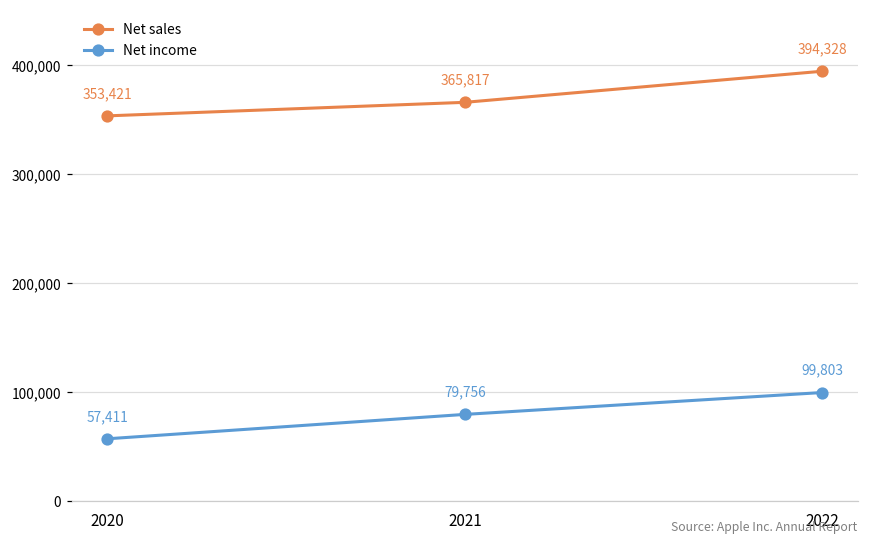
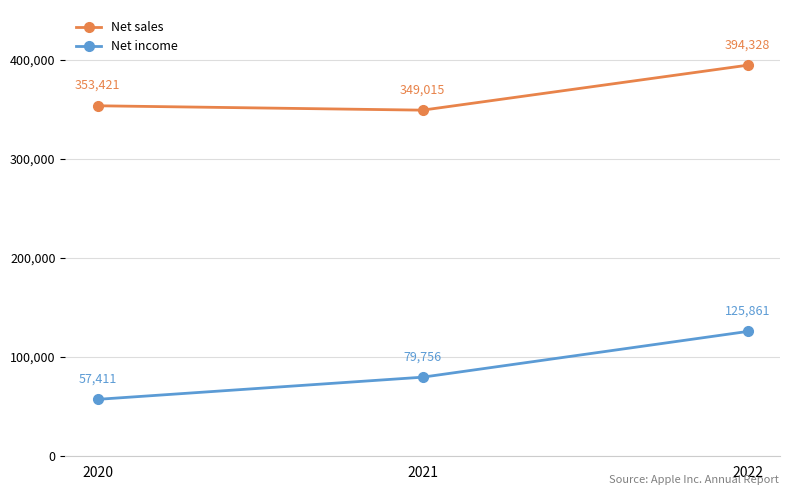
Net sales, 2021: 365,817 -> 349,015
Net income, 2022: 99,803 -> 125,861
